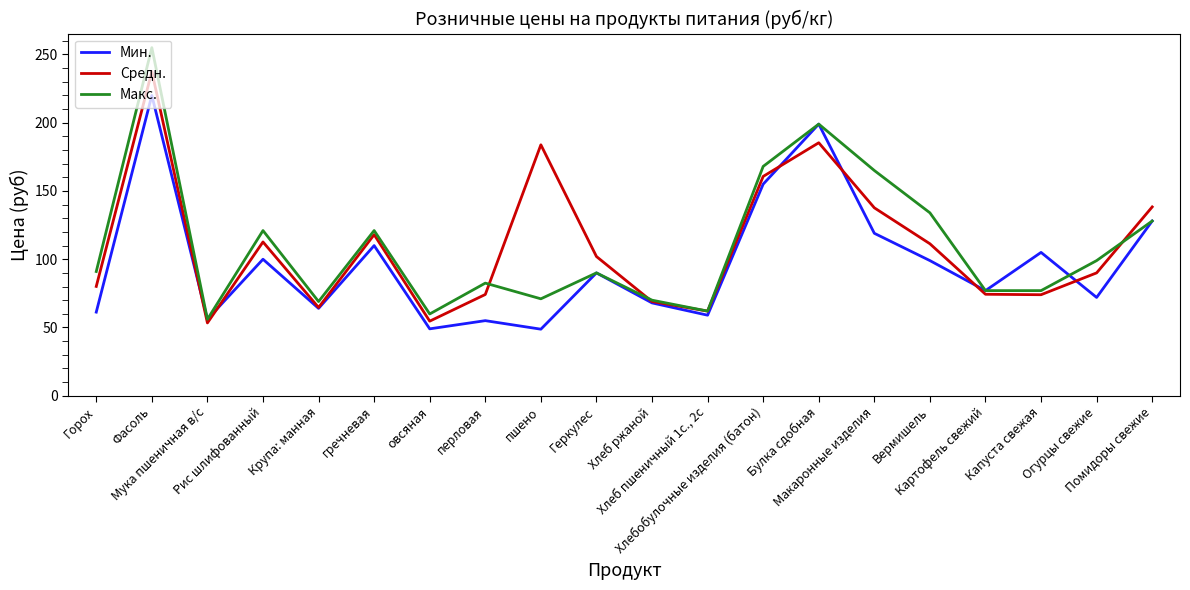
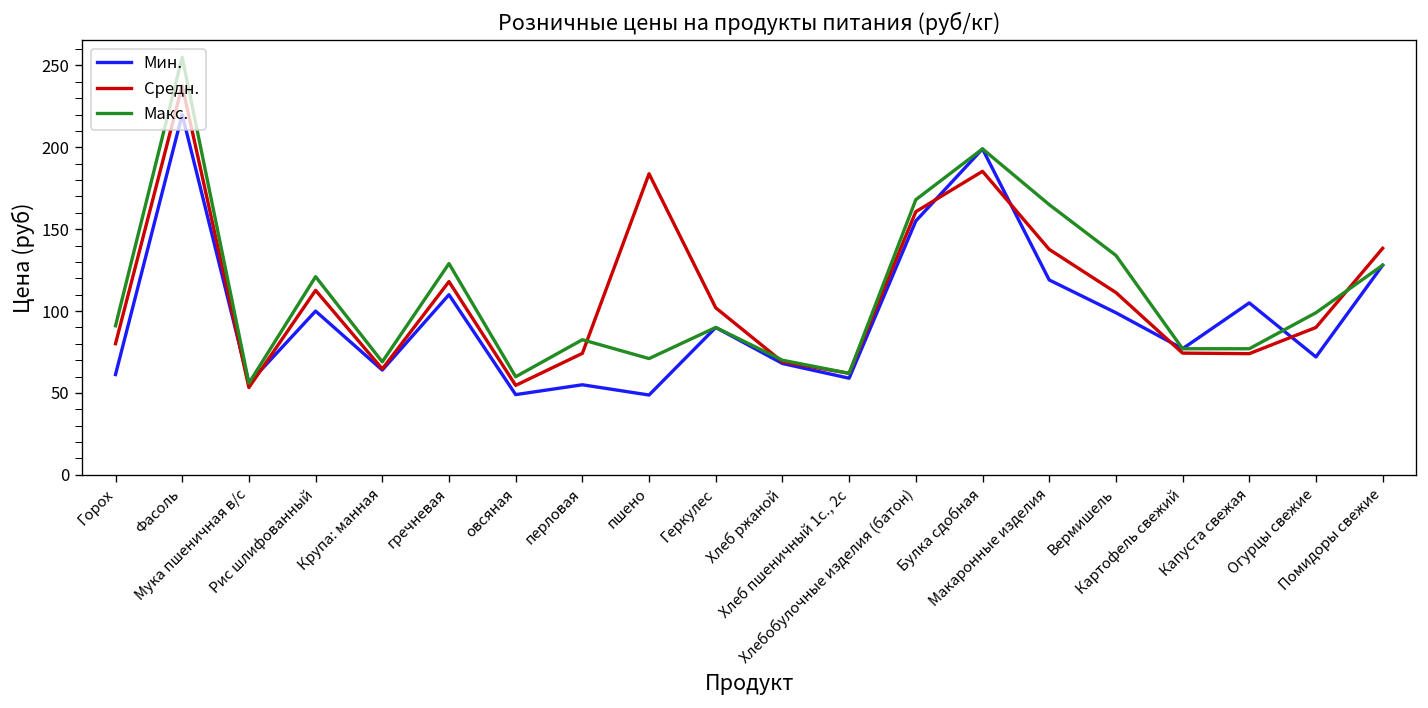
Макс., гречневая: 121 -> 129
